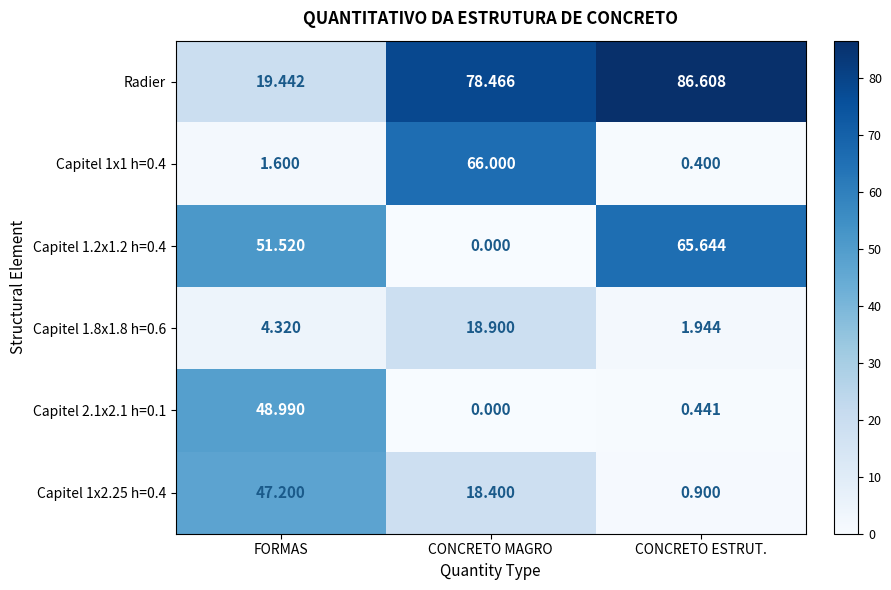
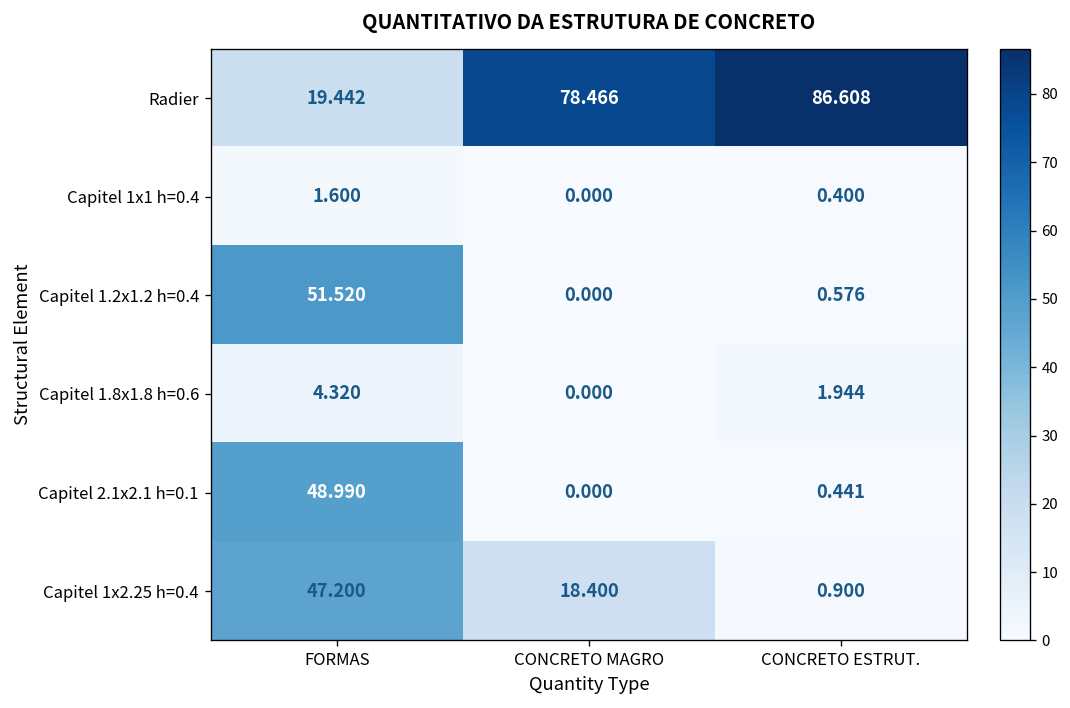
Capitel 1x1 h=0.4, CONCRETO MAGRO: 66.000 -> 0.000
Capitel 1.2x1.2 h=0.4, CONCRETO ESTRUT.: 65.644 -> 0.576
Capitel 1.8x1.8 h=0.6, CONCRETO MAGRO: 18.900 -> 0.000
